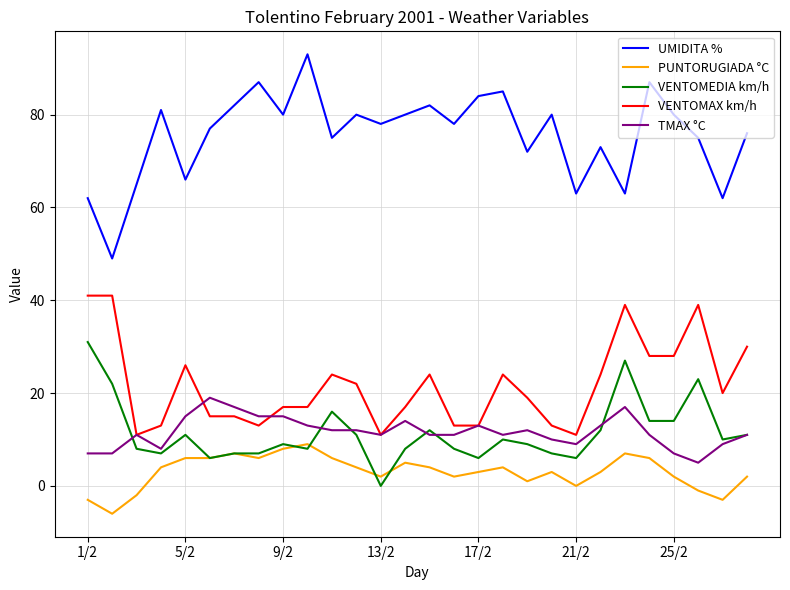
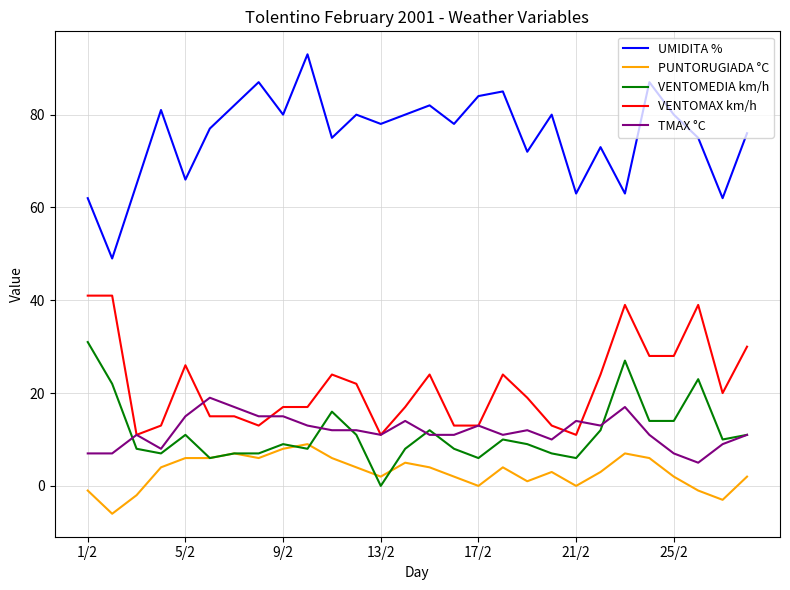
PUNTORUGIADA °C, 1/2: -3 -> -1
PUNTORUGIADA °C, 17/2: 3 -> 0
TMAX °C, 21/2: 9 -> 14
